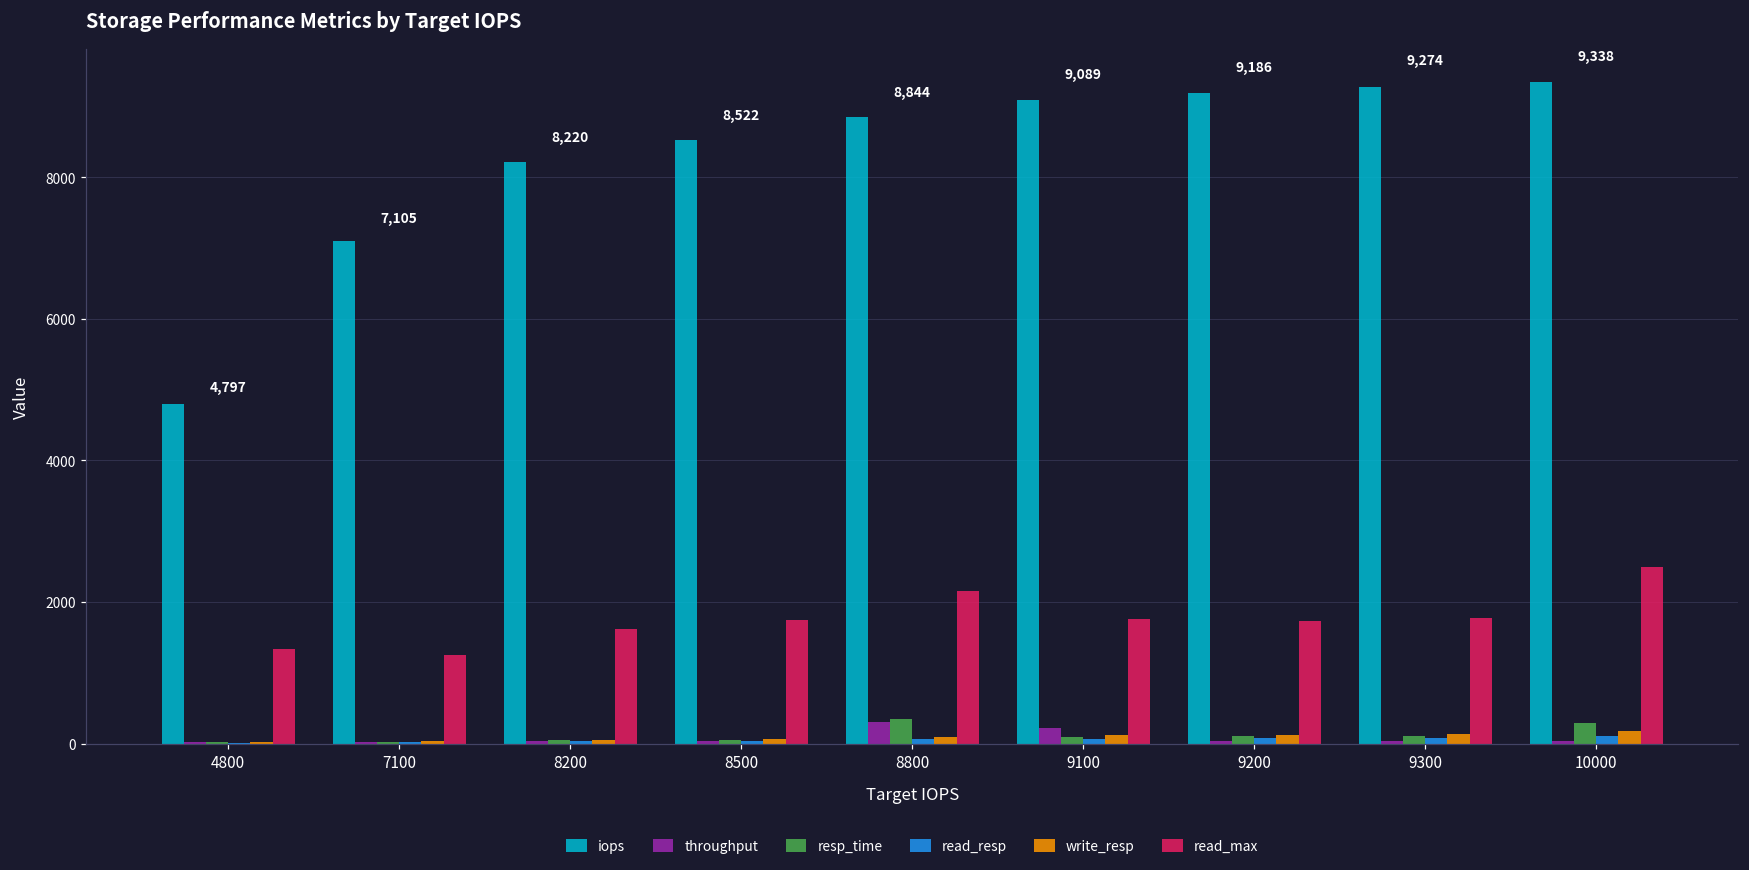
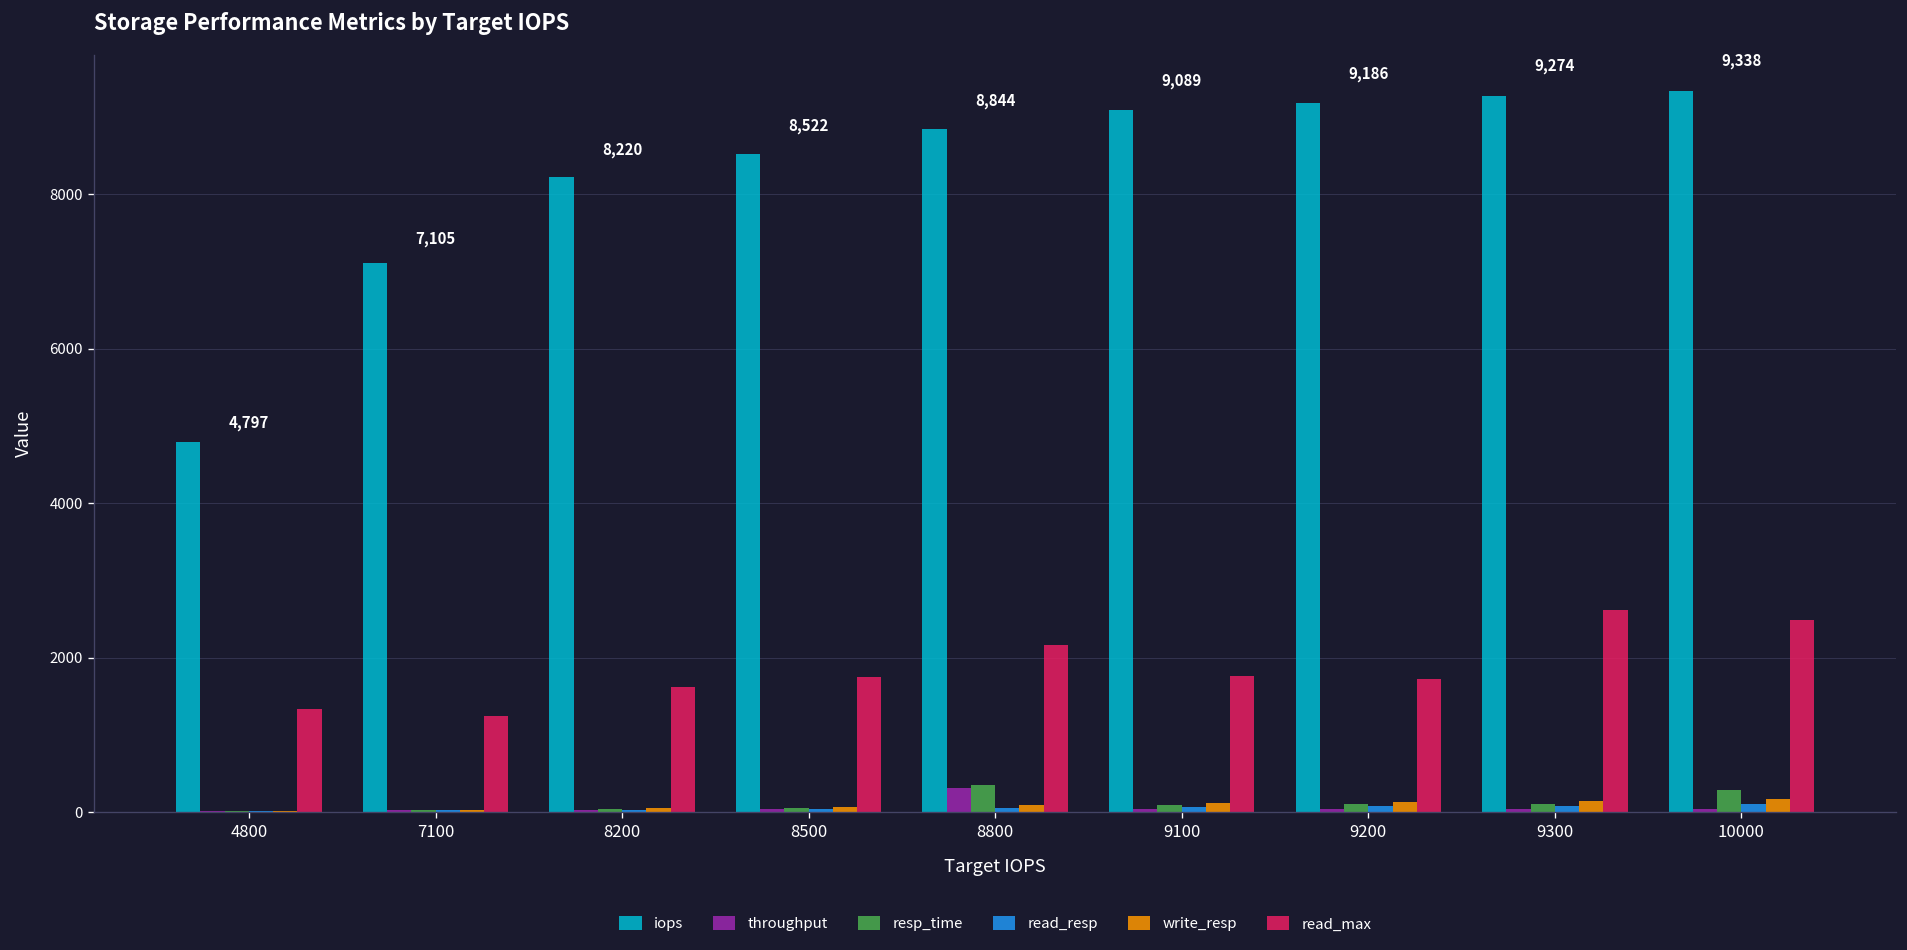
throughput, 9100: 200 -> 0
read_max, 9300: 1800 -> 2600
